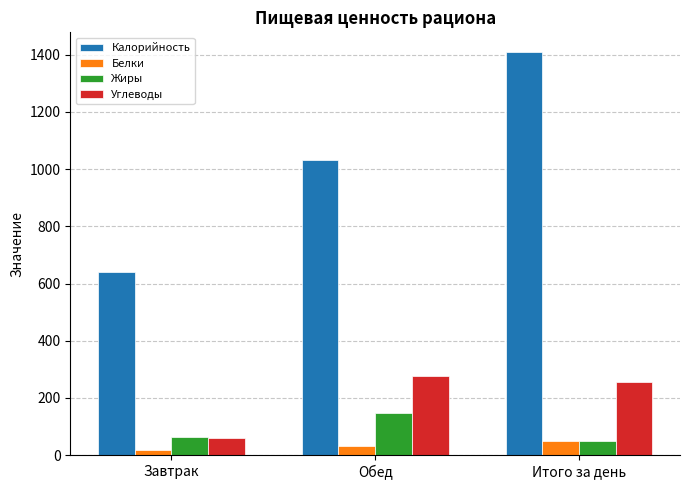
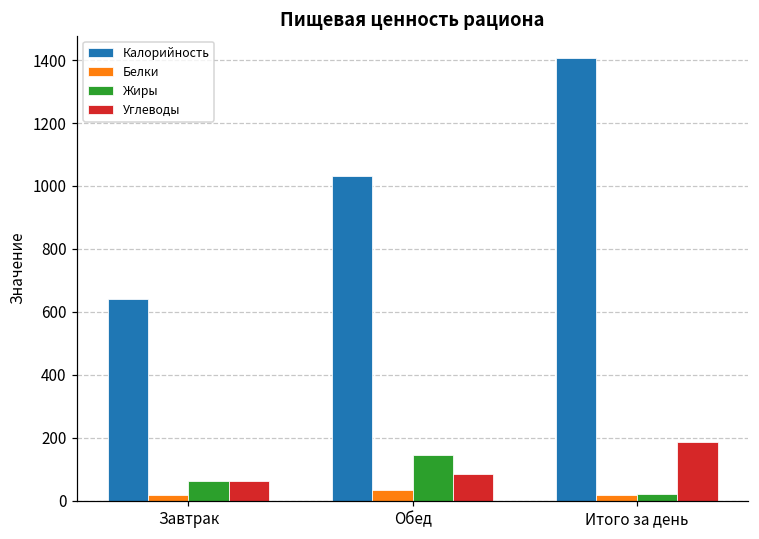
Углеводы, Обед: 280 -> 80
Белки, Итого за день: 50 -> 20
Жиры, Итого за день: 50 -> 20
Углеводы, Итого за день: 260 -> 190
